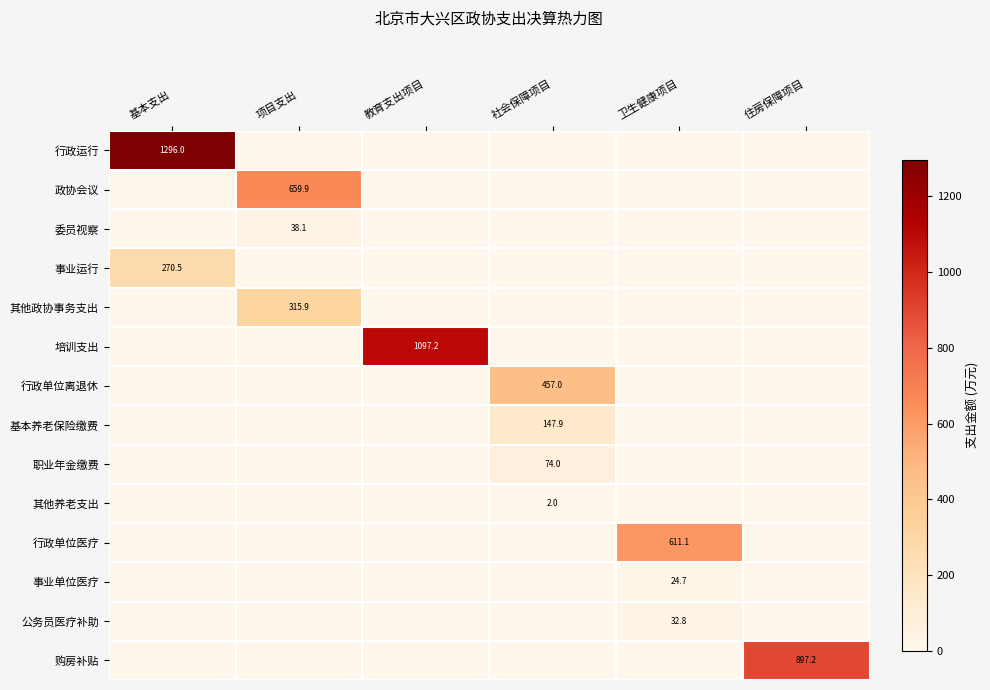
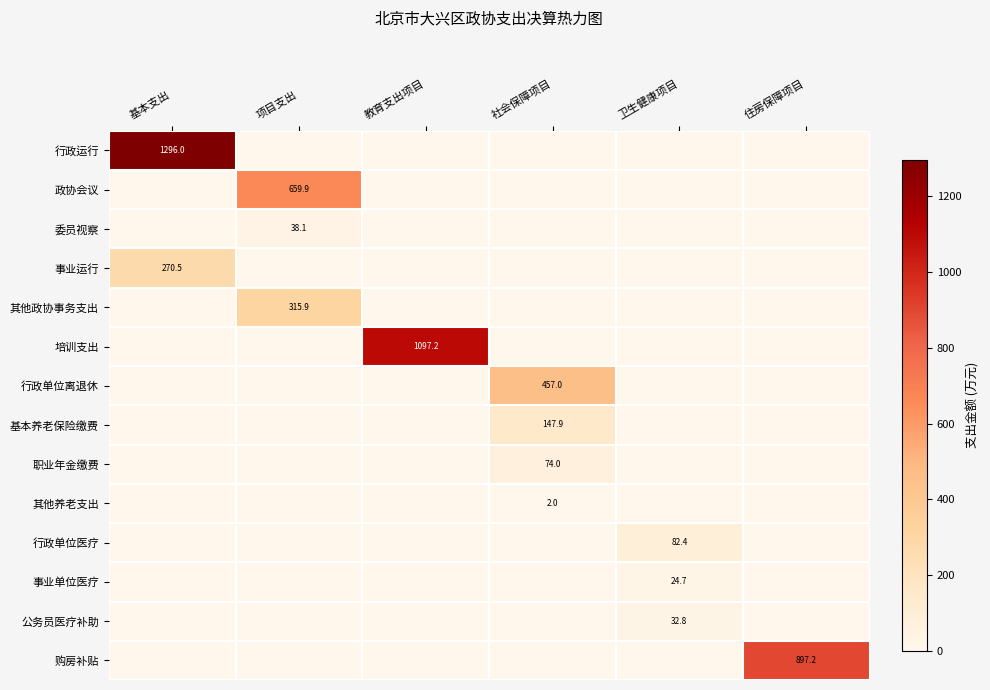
行政单位医疗, 卫生健康项目: 611.1 -> 82.4
